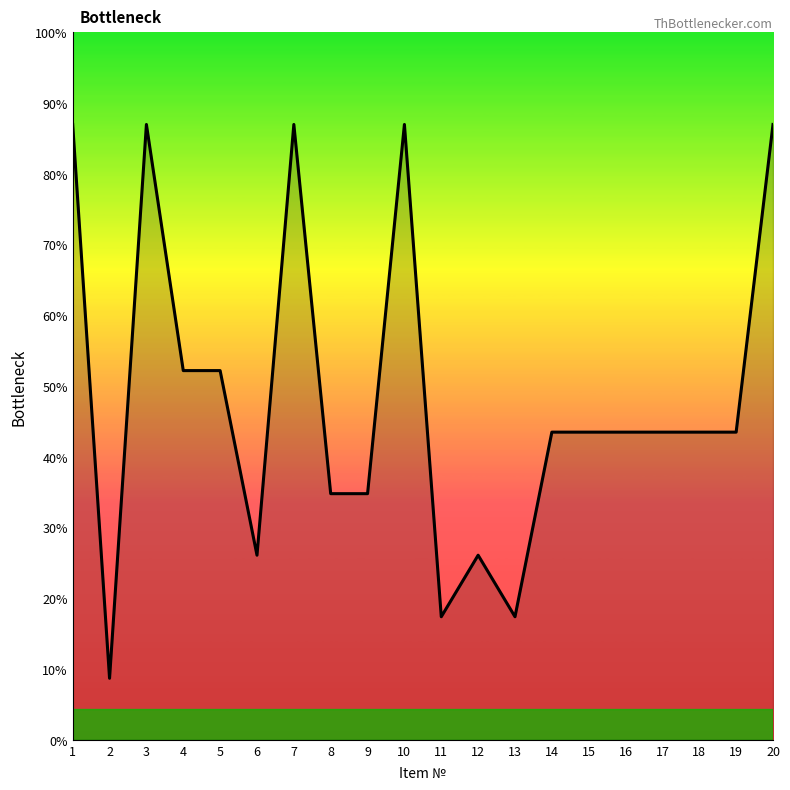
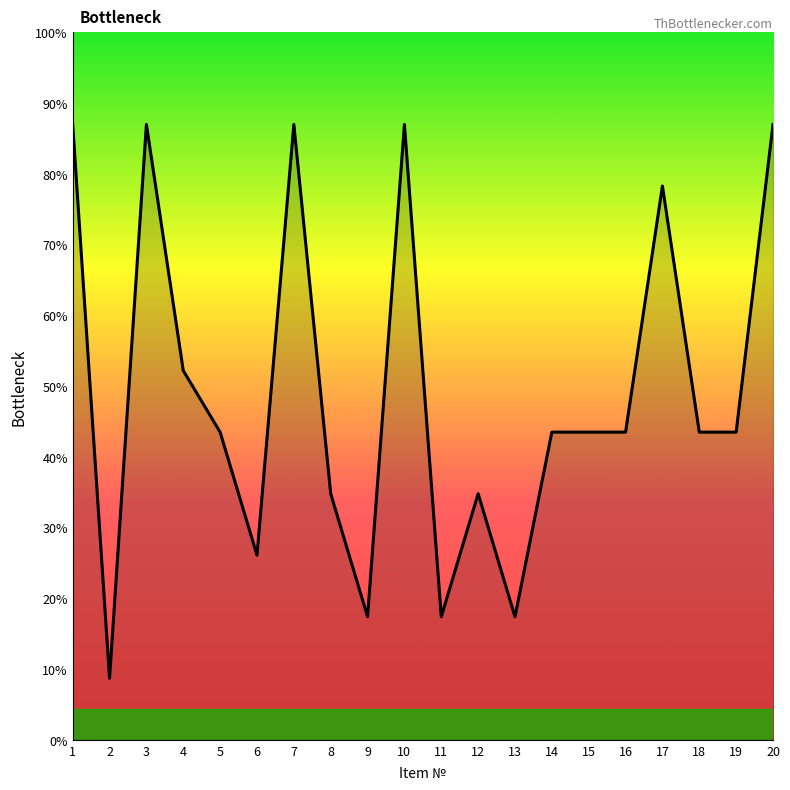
5: 52% -> 43%
9: 35% -> 17%
12: 26% -> 35%
17: 43% -> 78%
